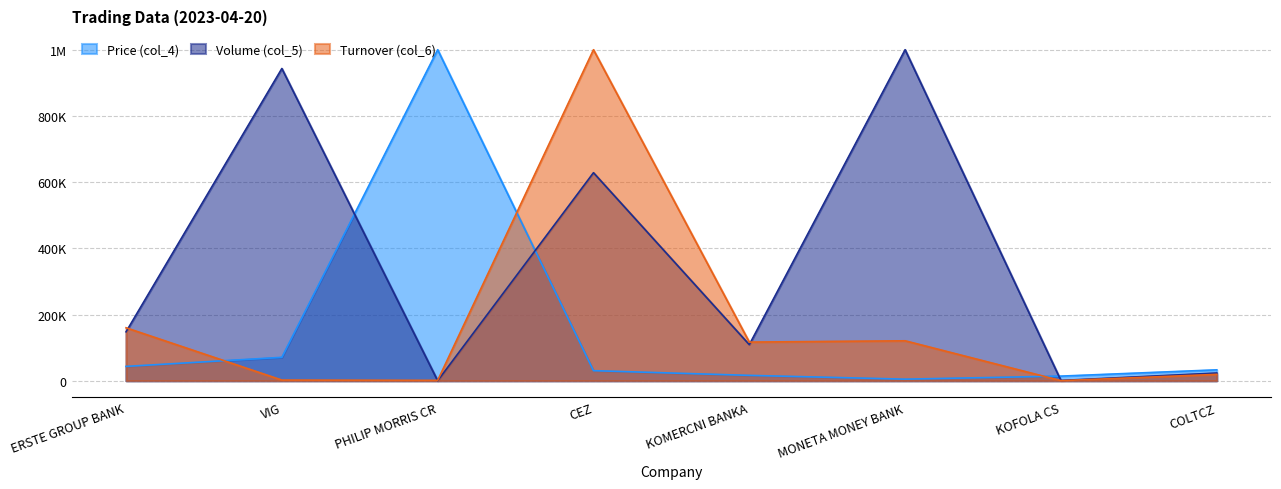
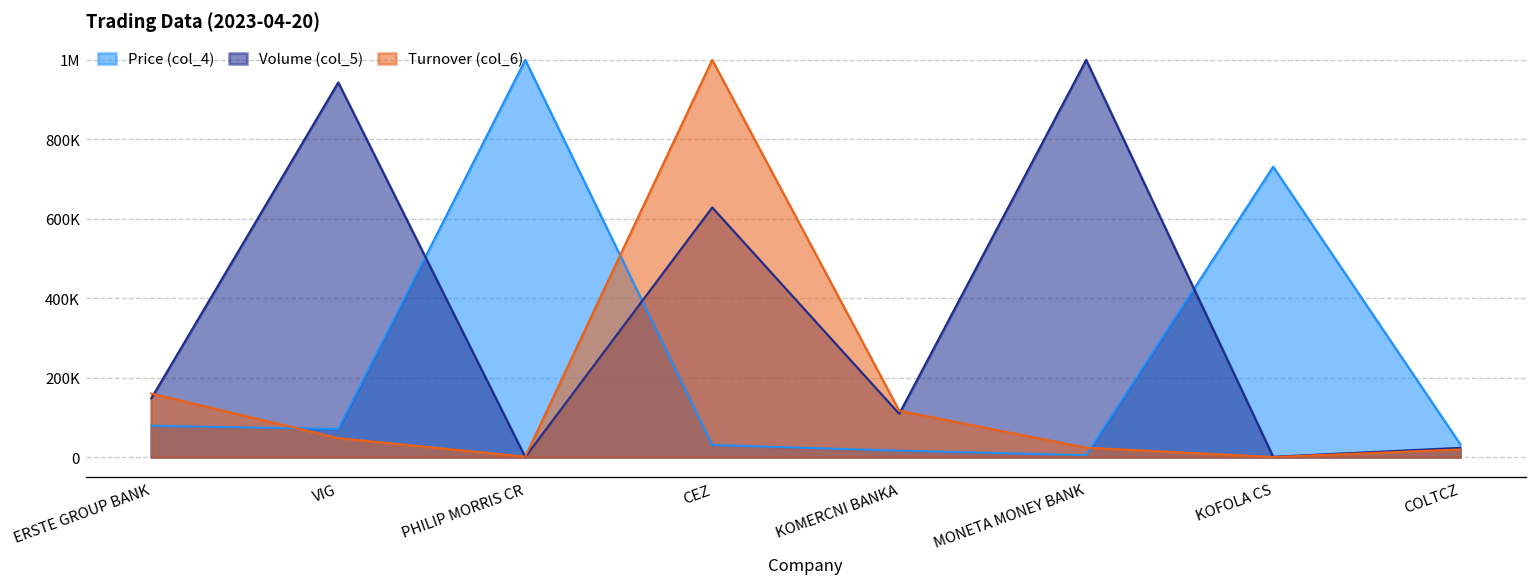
Price (col_4), ERSTE GROUP BANK: 40000 -> 80000
Turnover (col_6), VIG: 0 -> 50000
Turnover (col_6), MONETA MONEY BANK: 120000 -> 20000
Price (col_4), KOFOLA CS: 10000 -> 730000
